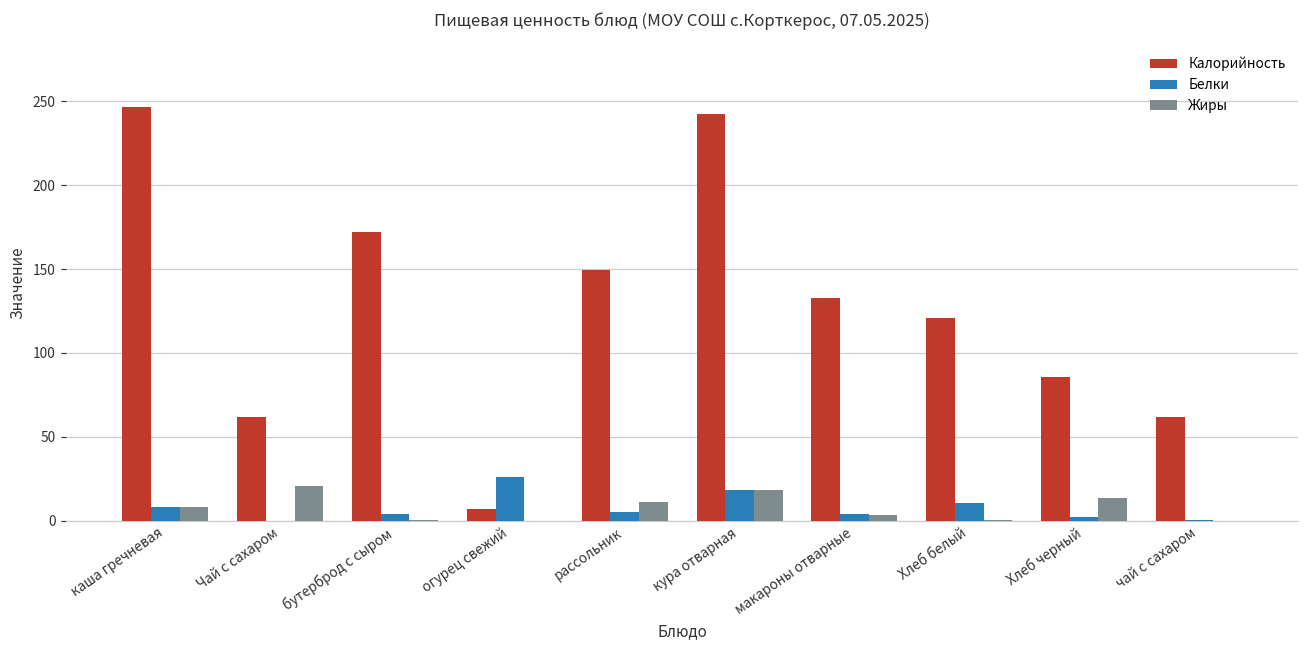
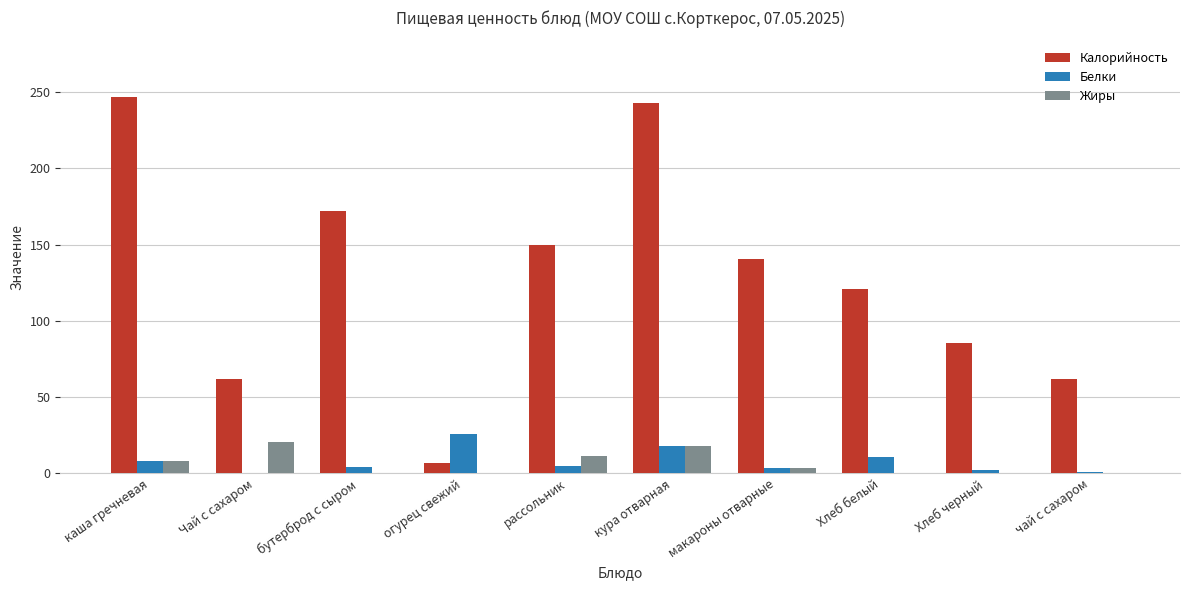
Калорийность, макароны отварные: 133 -> 141
Жиры, Хлеб черный: 14 -> 0
